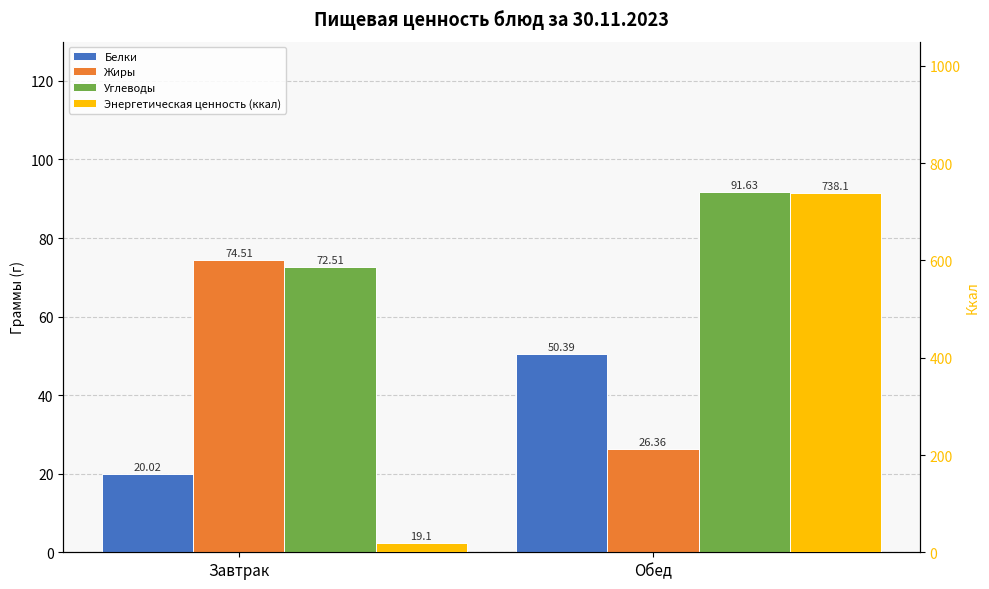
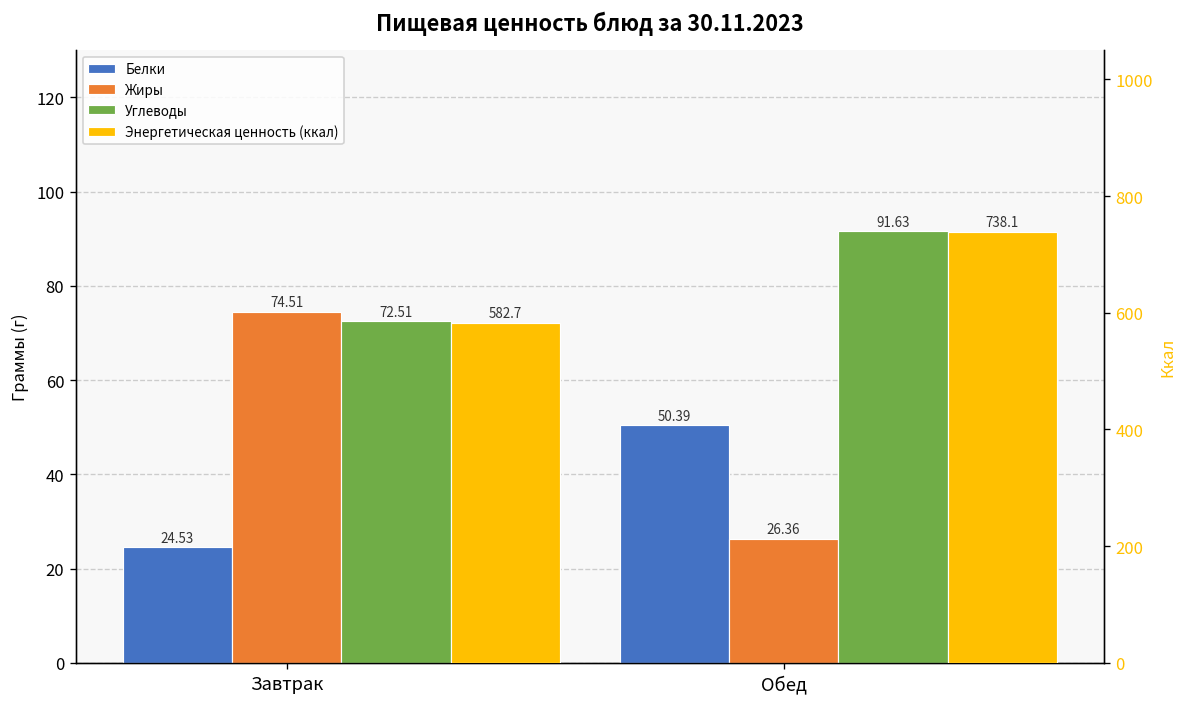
Белки, Завтрак: 20.02 -> 24.53
Энергетическая ценность (ккал), Завтрак: 19.1 -> 582.7
